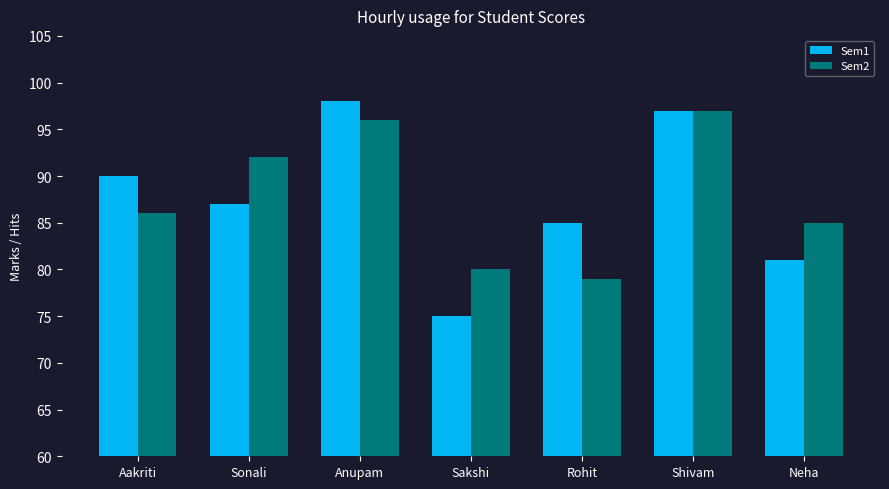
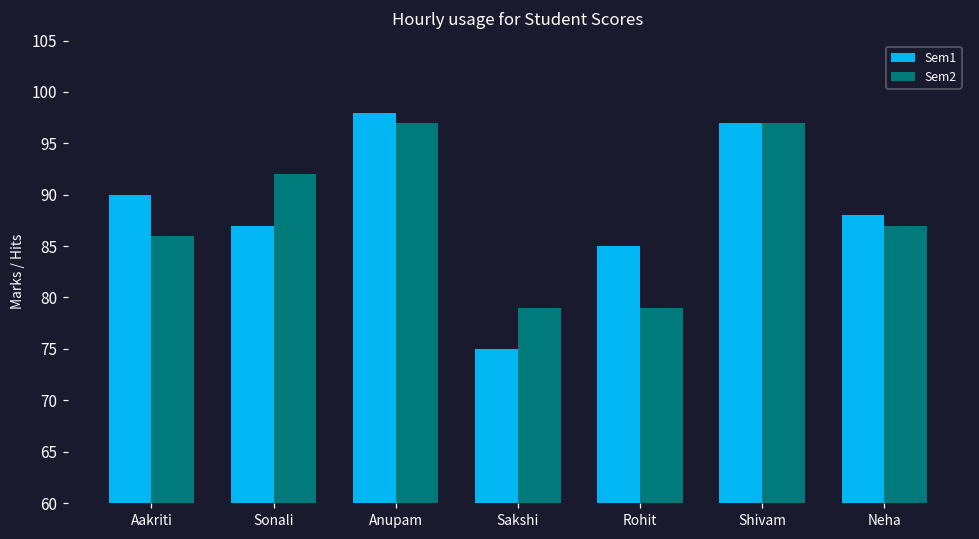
Sem2, Anupam: 96 -> 97
Sem2, Sakshi: 80 -> 79
Sem1, Neha: 81 -> 88
Sem2, Neha: 85 -> 87
